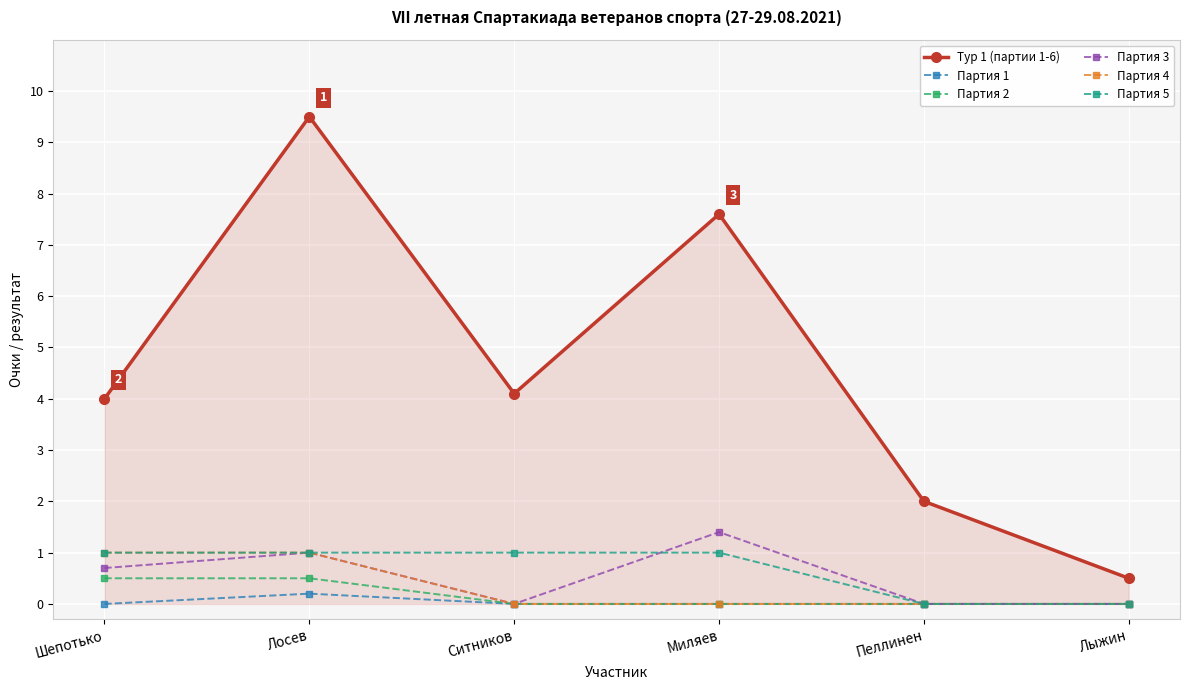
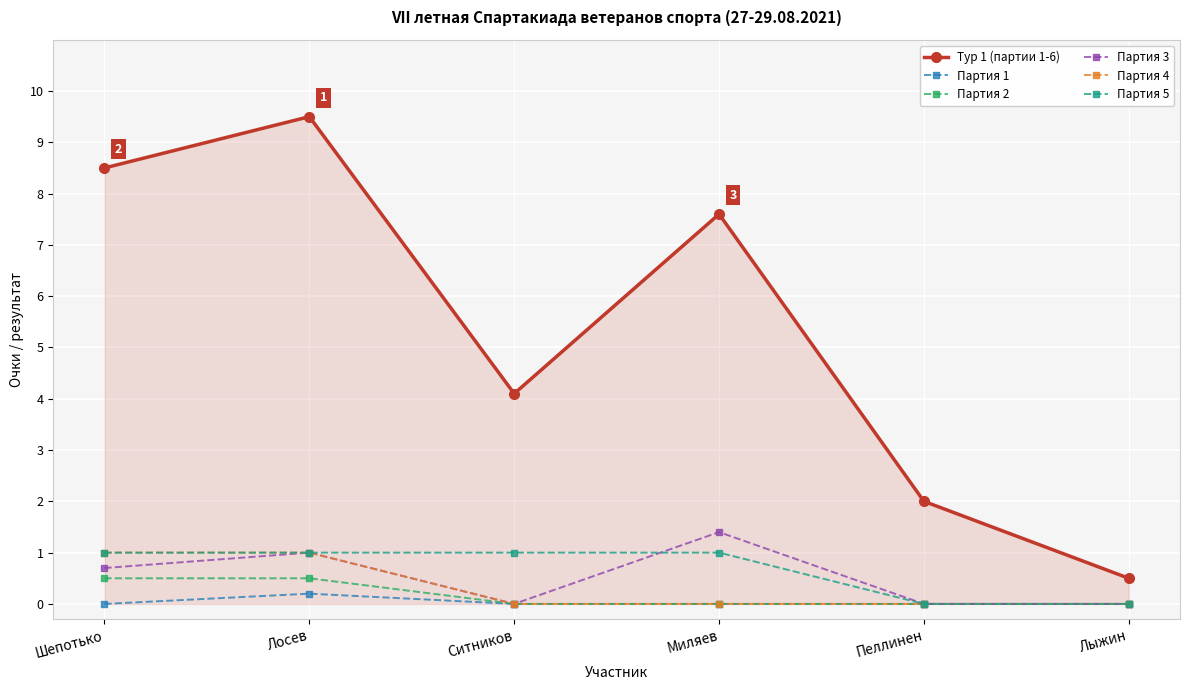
Тур 1 (партии 1-6), Шепотько: 4.0 -> 8.5
